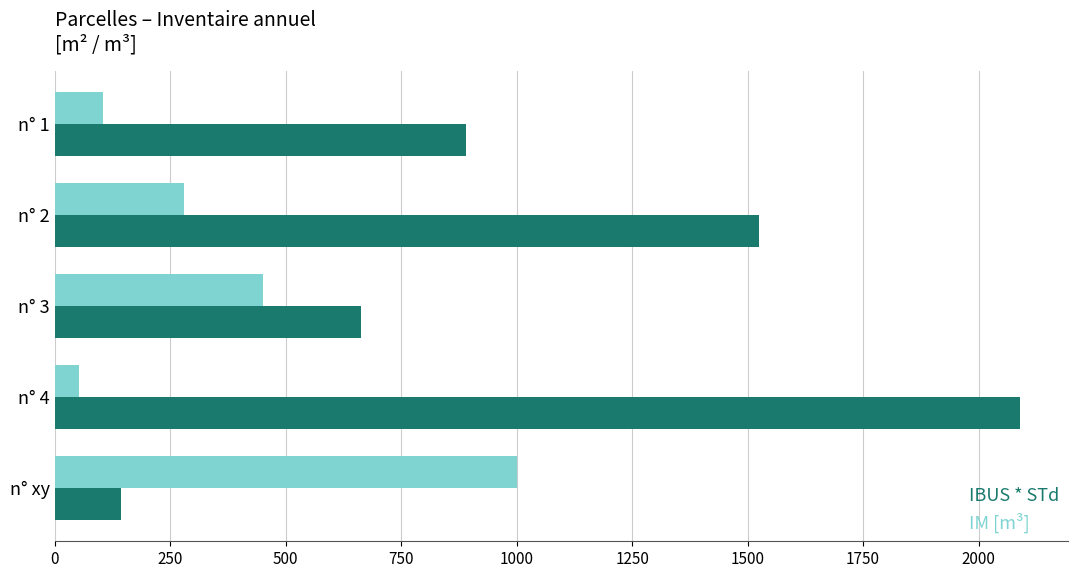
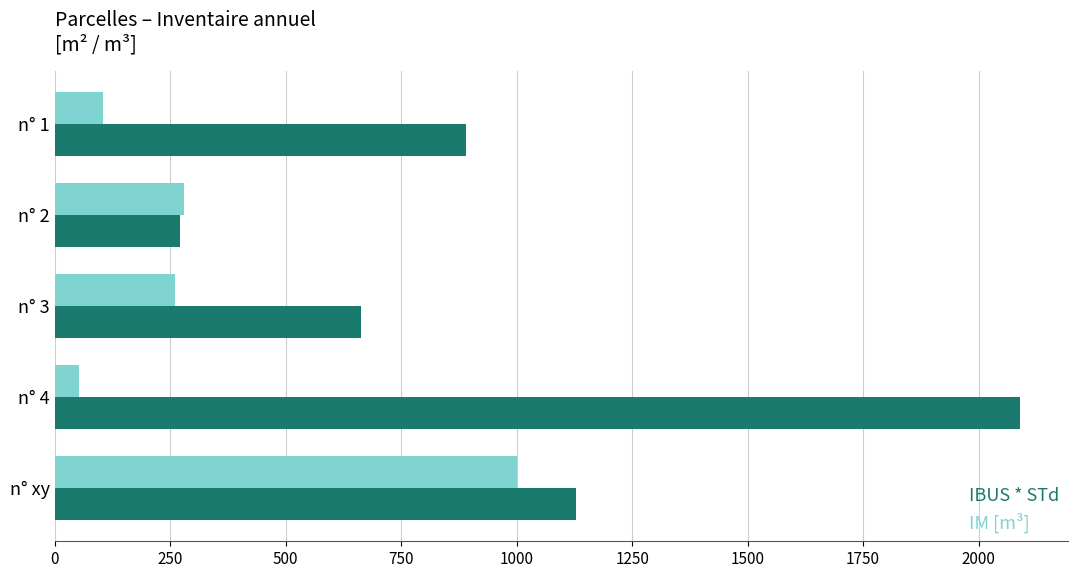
IBUS * STd, n° 2: 1520 -> 270
IM [m³], n° 3: 450 -> 260
IBUS * STd, n° xy: 140 -> 1130
